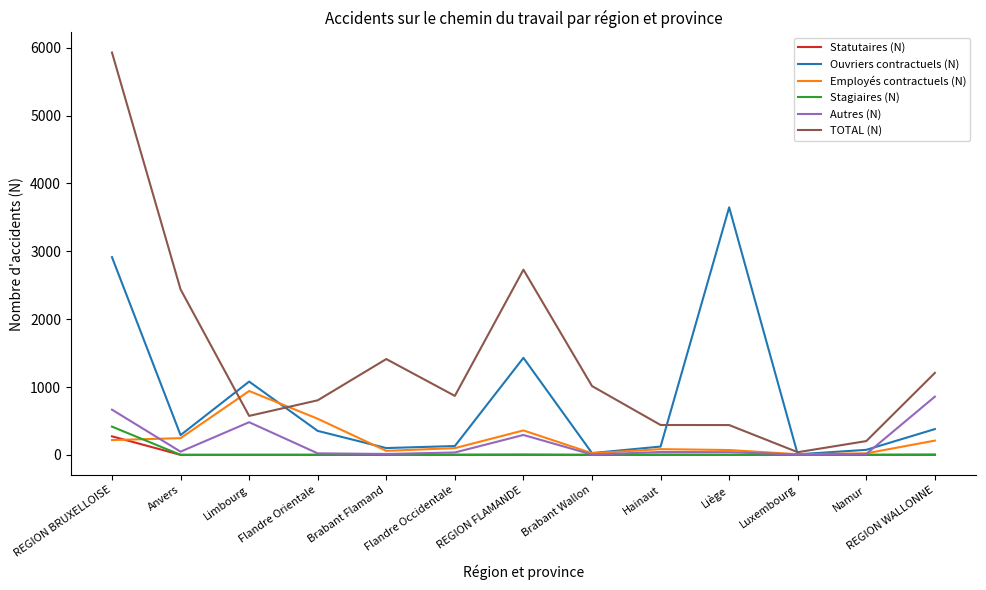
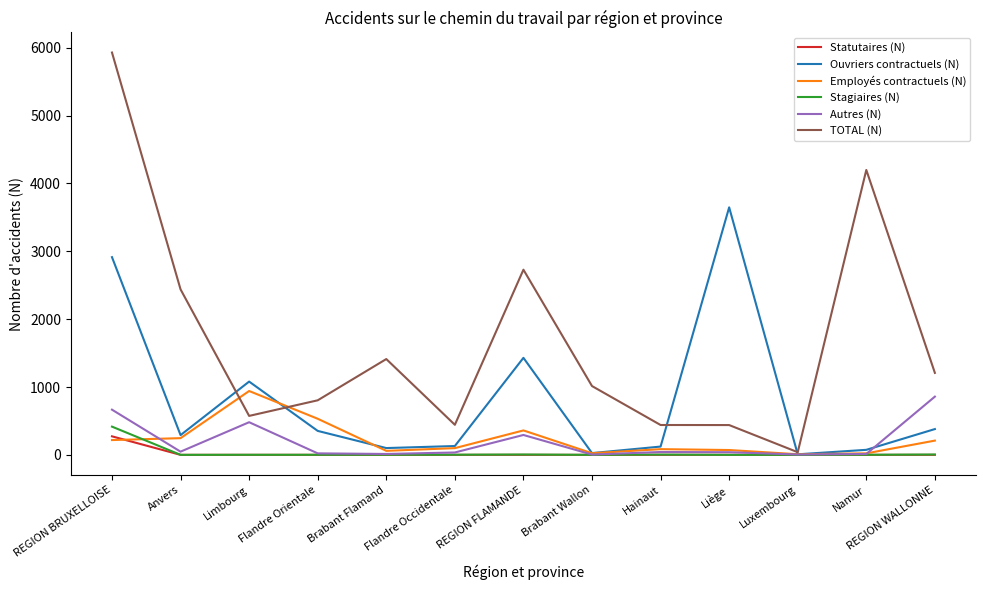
TOTAL (N), Flandre Occidentale: 900 -> 400
TOTAL (N), Namur: 200 -> 4200
